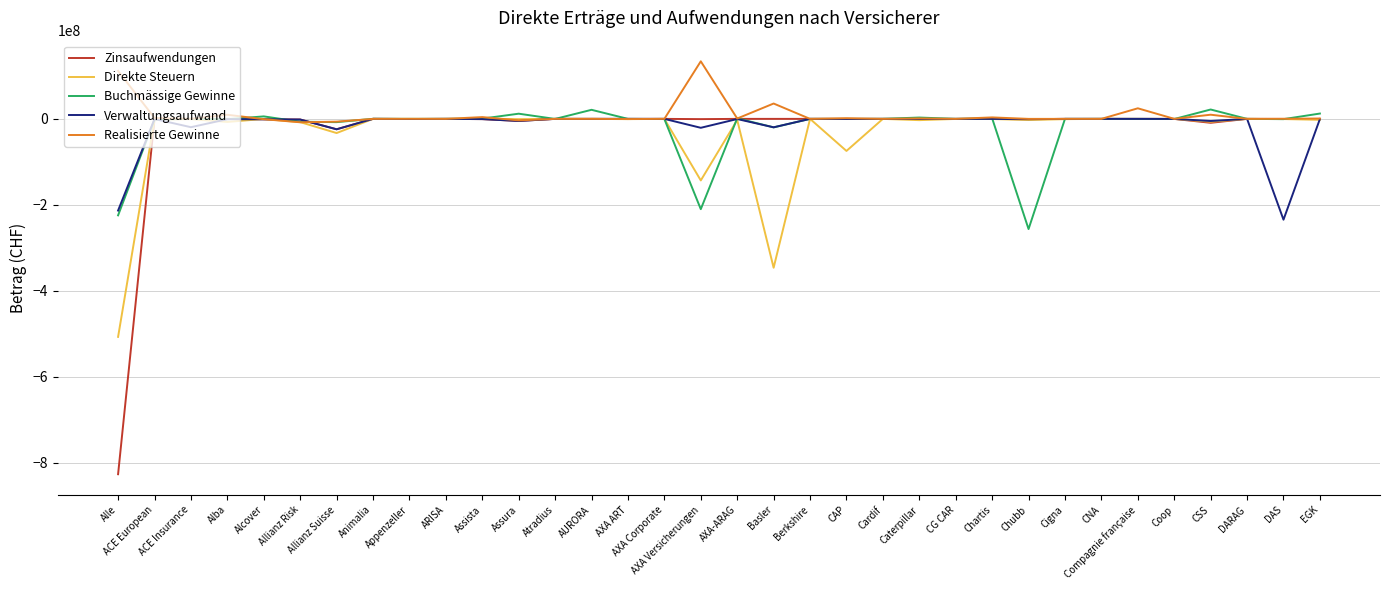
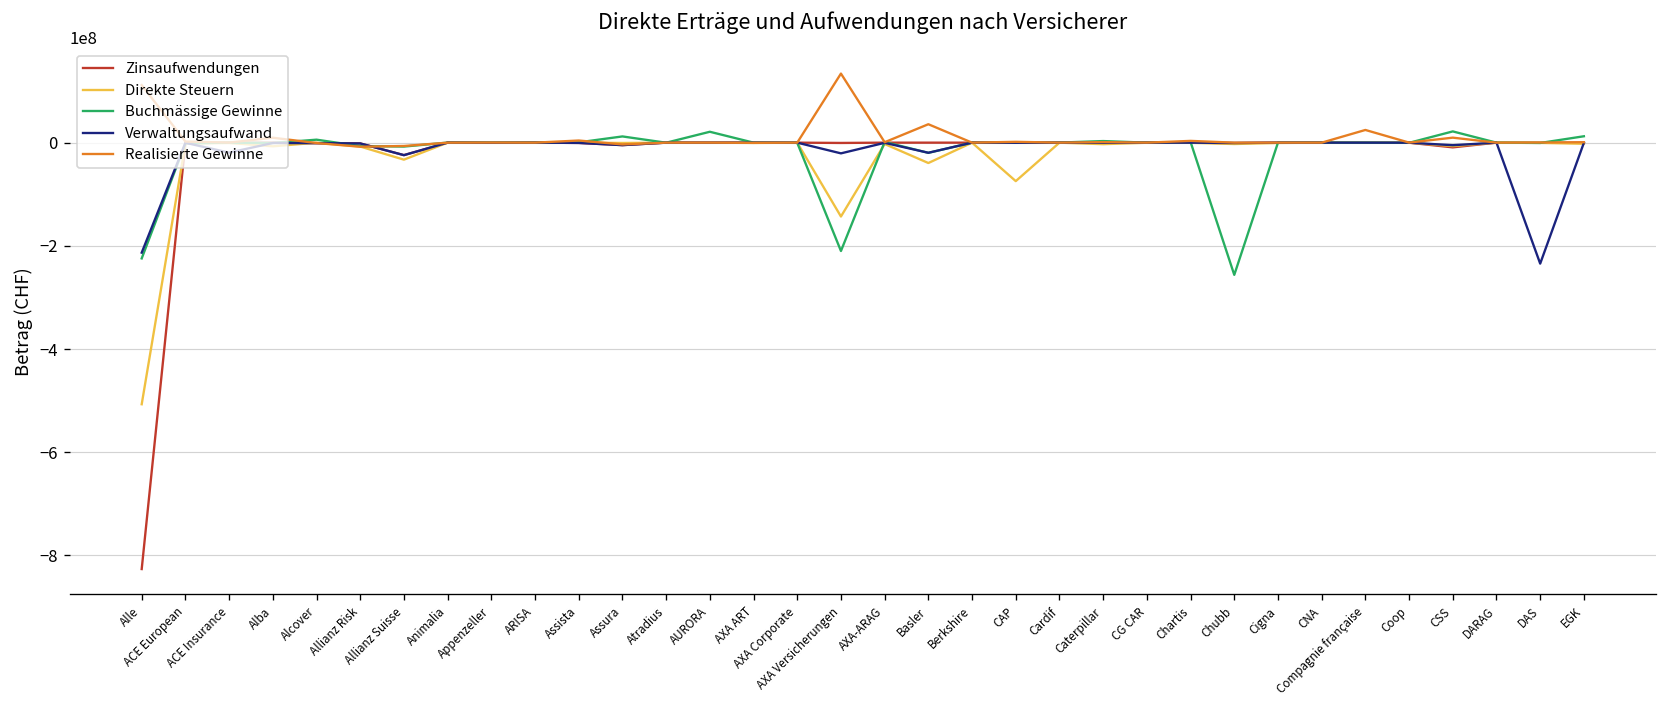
Direkte Steuern, Basler: -350000000 -> -40000000
